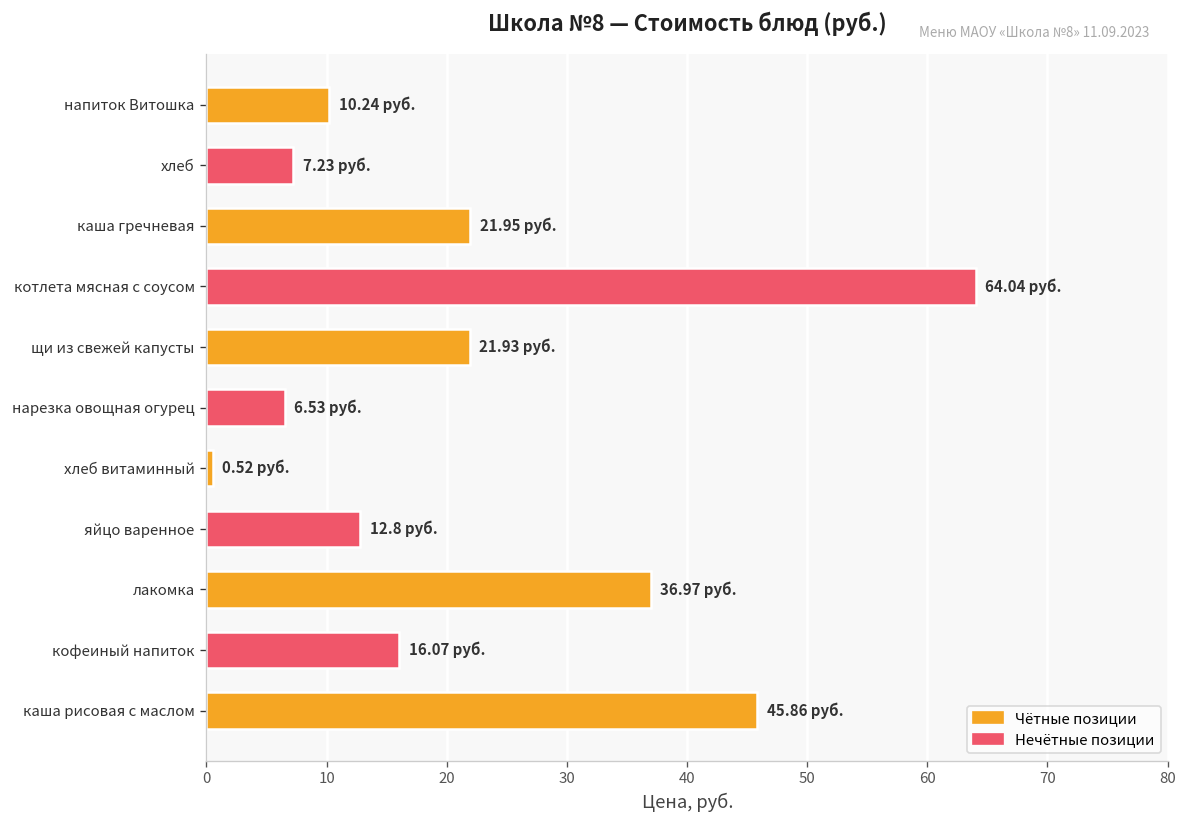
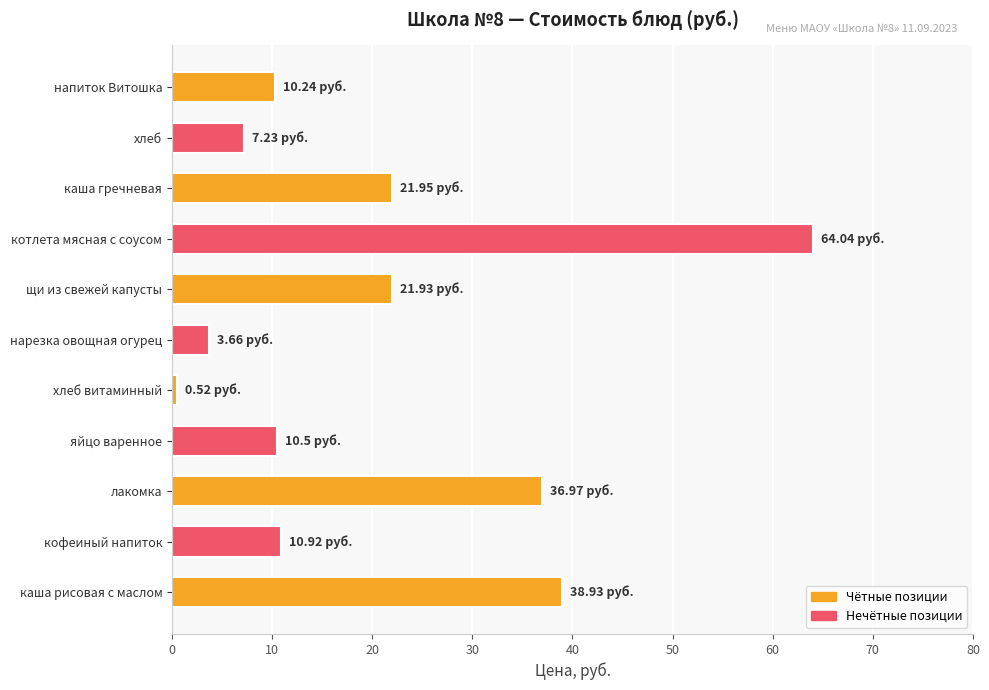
нарезка овощная огурец: 6.53 -> 3.66
яйцо варенное: 12.8 -> 10.5
кофеиный напиток: 16.07 -> 10.92
каша рисовая с маслом: 45.86 -> 38.93
